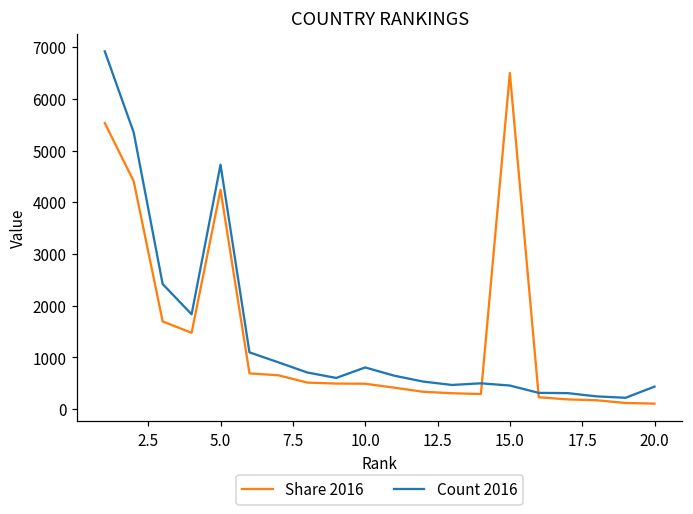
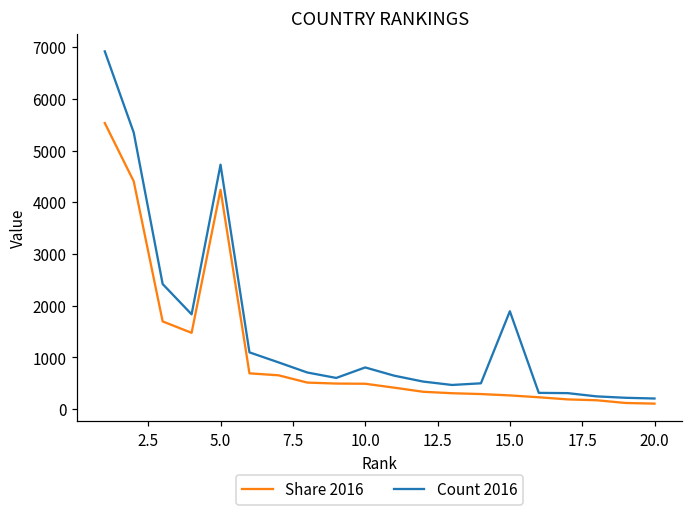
Share 2016, 15.0: 6500 -> 300
Count 2016, 15.0: 500 -> 1900
Count 2016, 20.0: 400 -> 200
